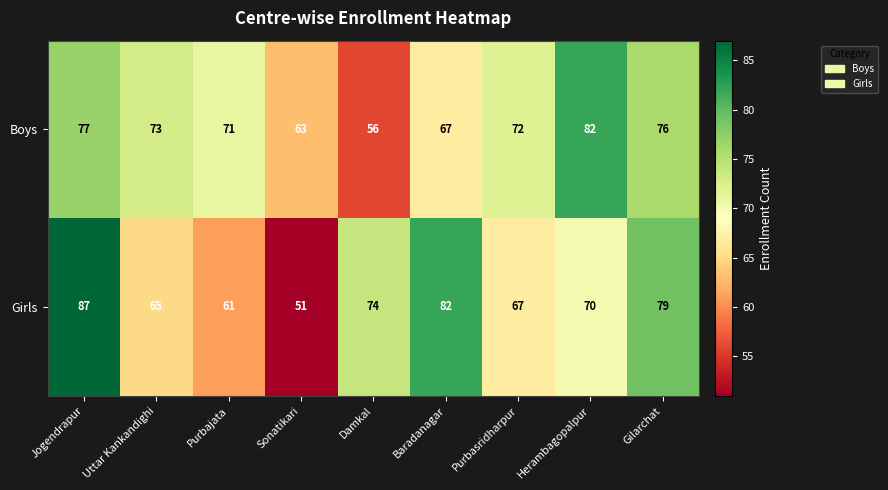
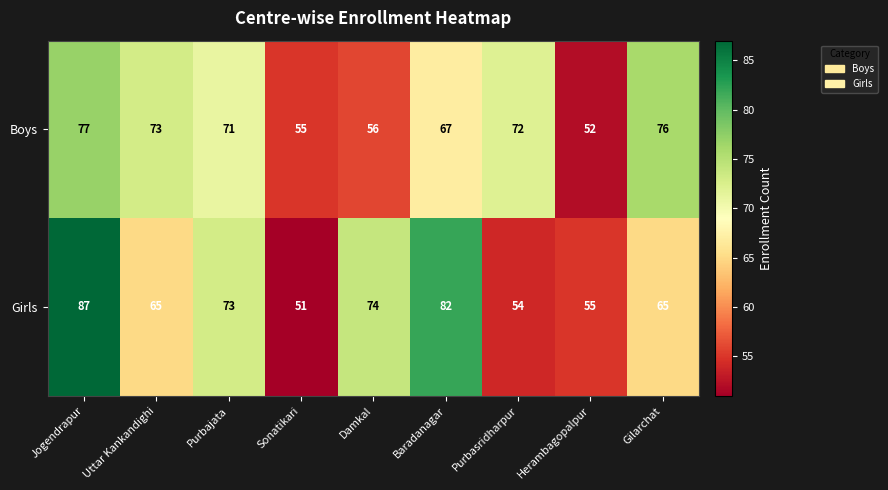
Boys, Sonatikari: 63 -> 55
Boys, Herambagopalpur: 82 -> 52
Girls, Purbajata: 61 -> 73
Girls, Purbasridharpur: 67 -> 54
Girls, Herambagopalpur: 70 -> 55
Girls, Gilarchat: 79 -> 65
